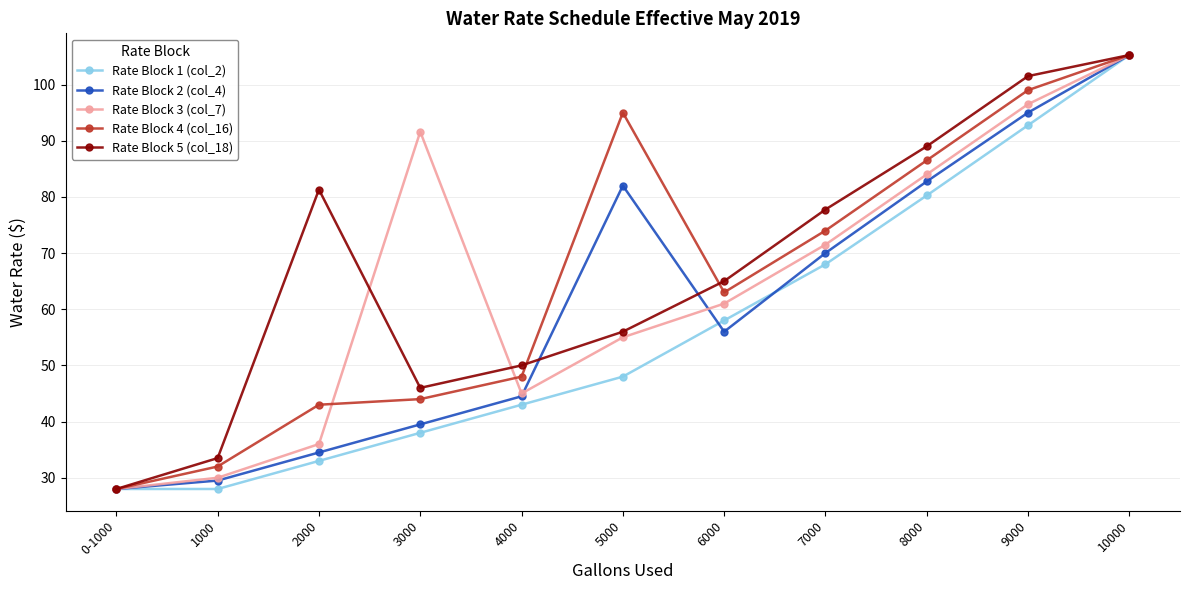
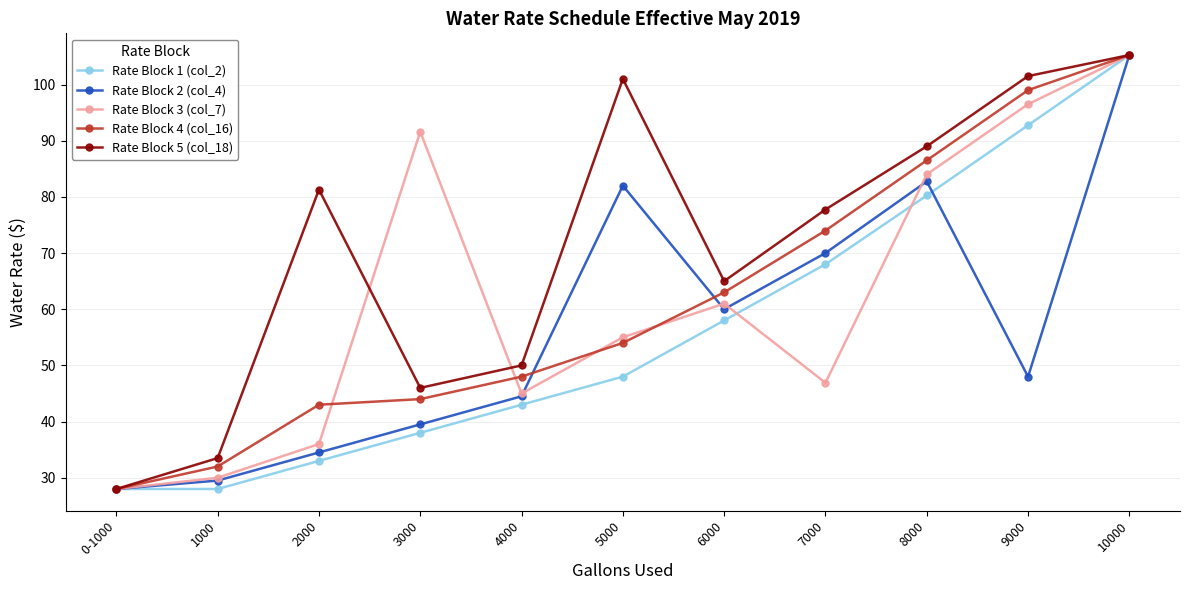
Rate Block 4 (col_16), 5000: 95 -> 54
Rate Block 5 (col_18), 5000: 56 -> 101
Rate Block 2 (col_4), 6000: 56 -> 60
Rate Block 3 (col_7), 7000: 72 -> 47
Rate Block 2 (col_4), 9000: 95 -> 48
